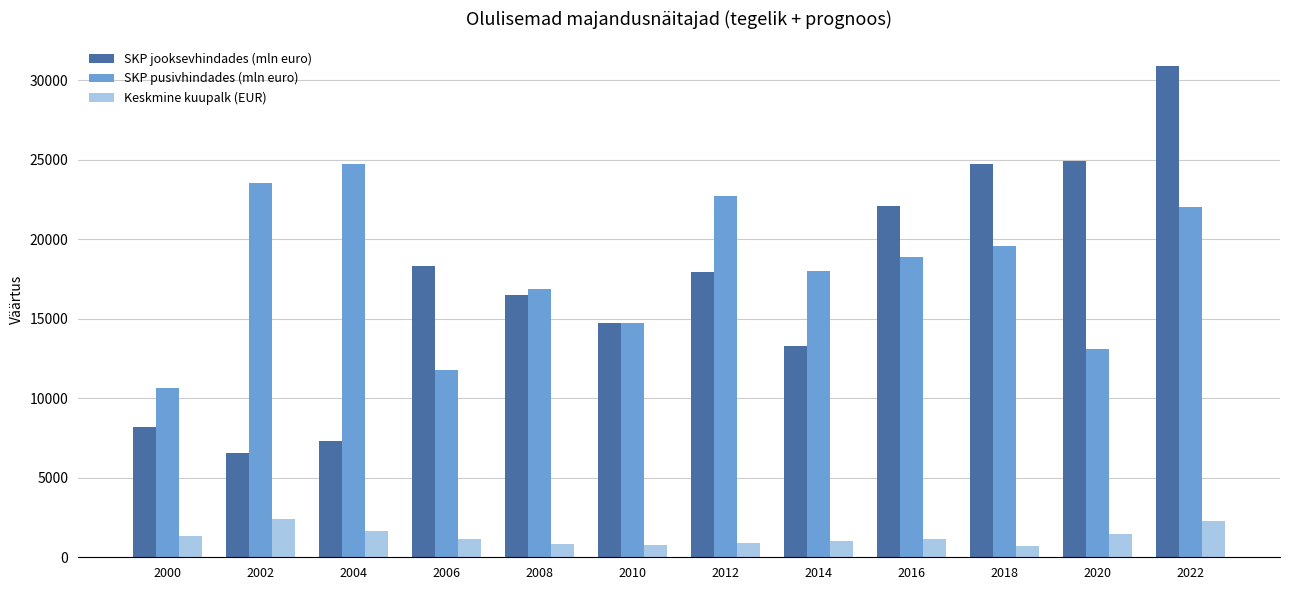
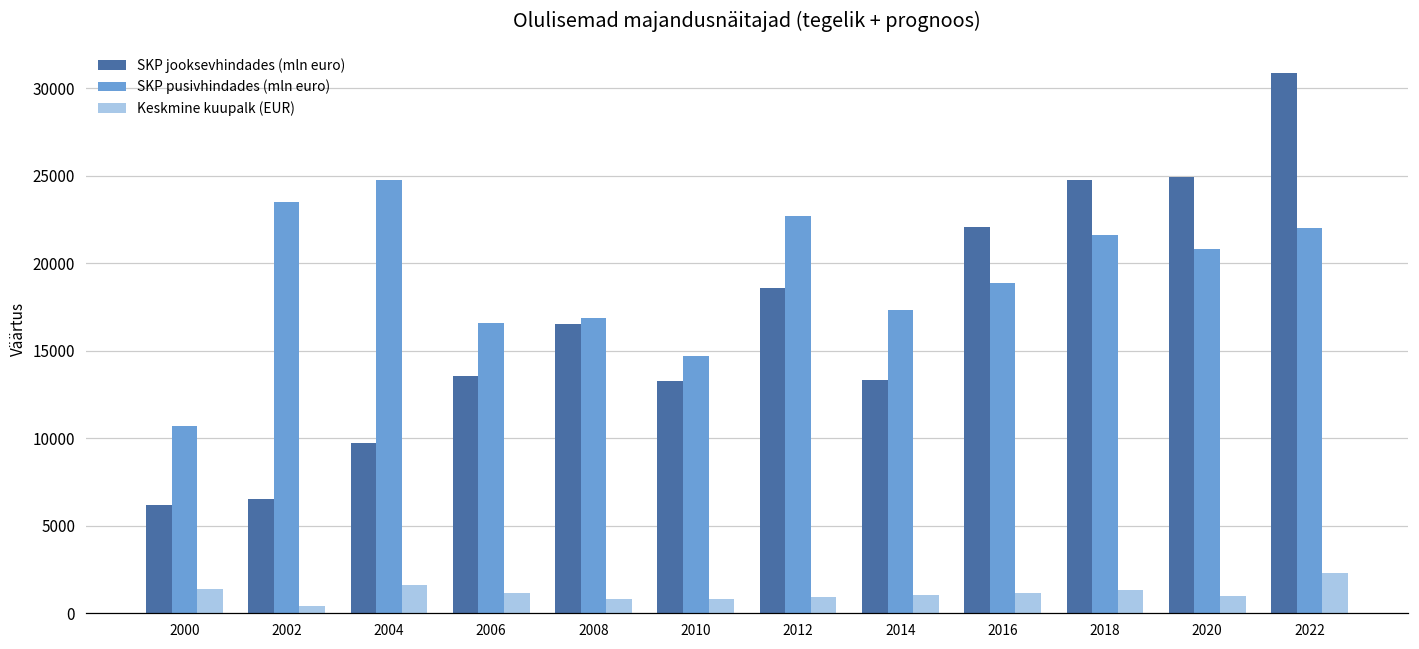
SKP jooksevhindades (mln euro), 2000: 8200 -> 6200
Keskmine kuupalk (EUR), 2002: 2400 -> 400
SKP jooksevhindades (mln euro), 2004: 7300 -> 9700
SKP jooksevhindades (mln euro), 2006: 18300 -> 13500
SKP pusivhindades (mln euro), 2006: 11800 -> 16600
SKP jooksevhindades (mln euro), 2010: 14700 -> 13300
SKP jooksevhindades (mln euro), 2012: 17900 -> 18500
SKP pusivhindades (mln euro), 2014: 18000 -> 17300
SKP pusivhindades (mln euro), 2018: 19600 -> 21600
Keskmine kuupalk (EUR), 2018: 700 -> 1300
SKP pusivhindades (mln euro), 2020: 13100 -> 20800
Keskmine kuupalk (EUR), 2020: 1500 -> 900
